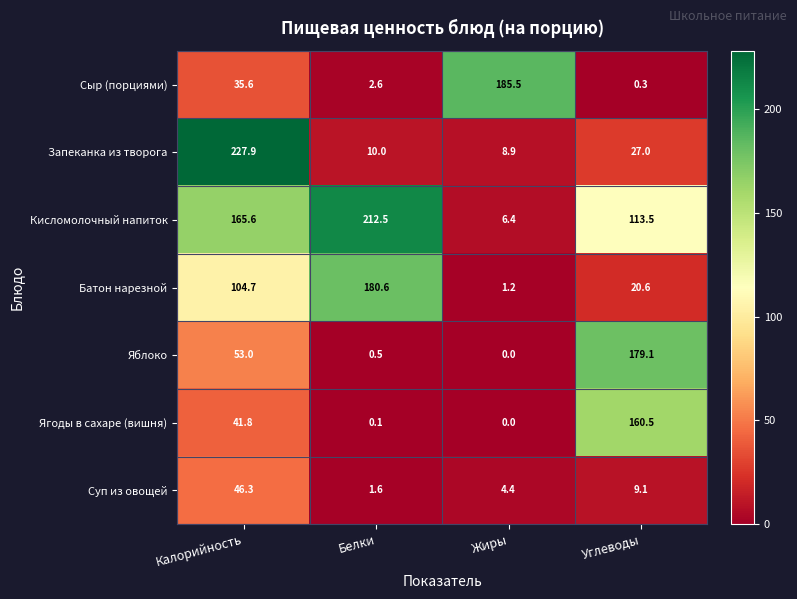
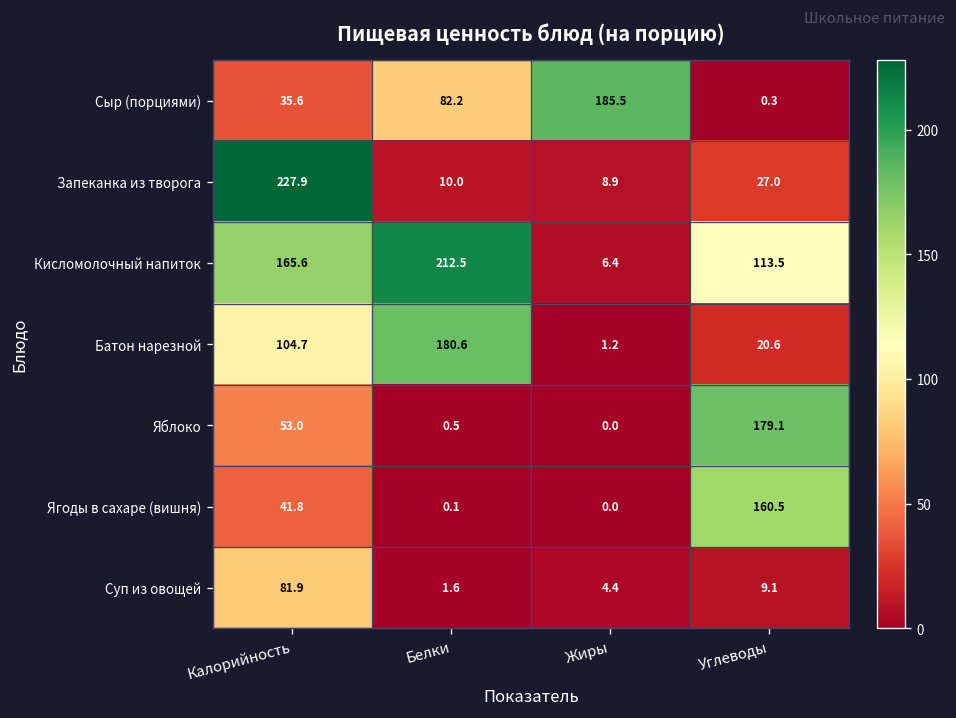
Сыр (порциями), Белки: 2.6 -> 82.2
Суп из овощей, Калорийность: 46.3 -> 81.9
